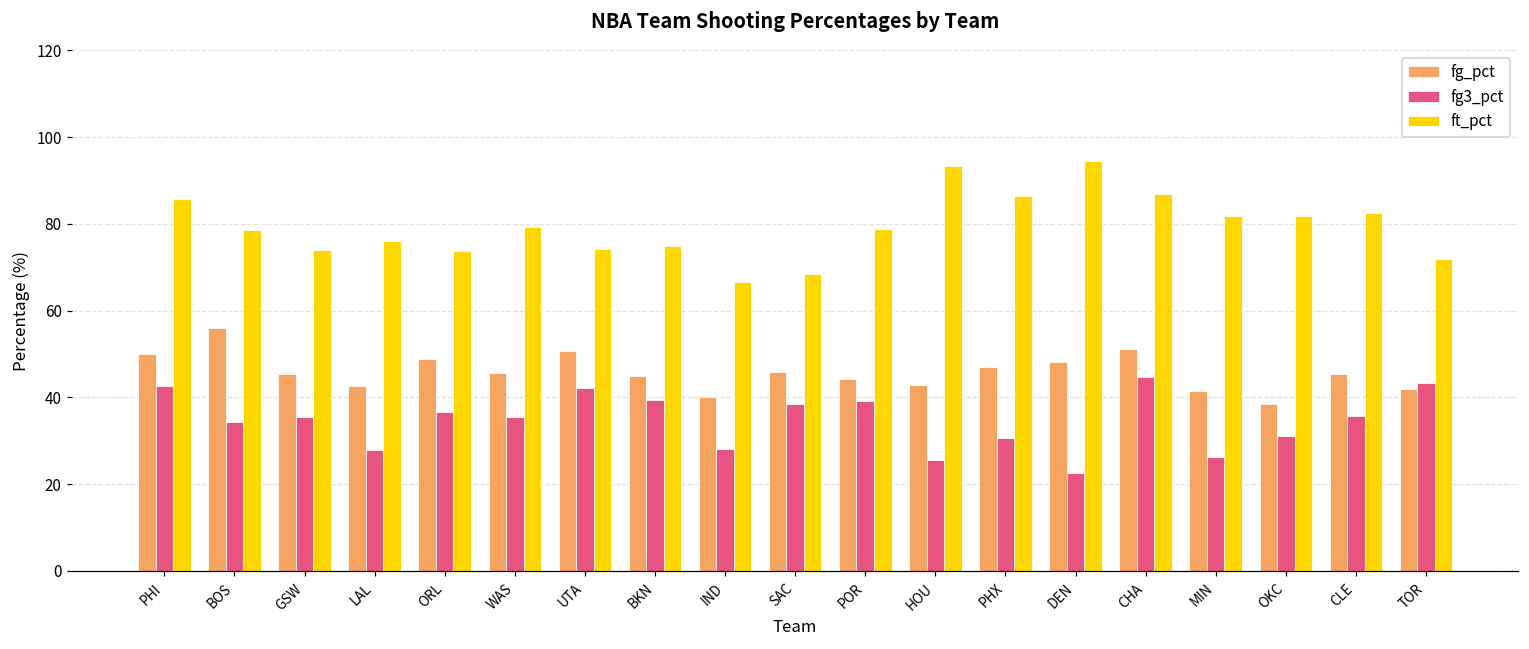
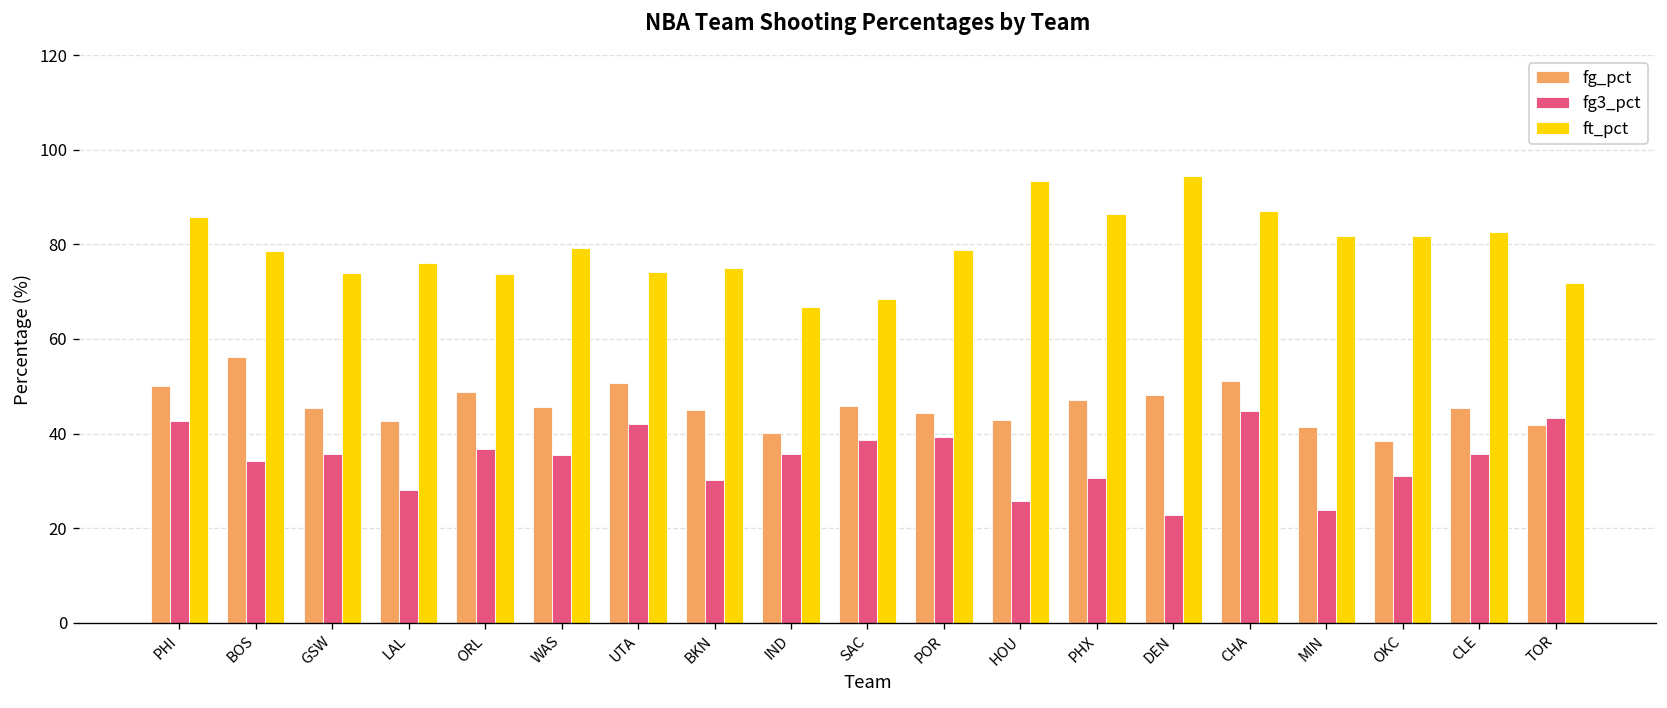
fg3_pct, BKN: 40 -> 30
fg3_pct, IND: 28 -> 36
fg3_pct, MIN: 26 -> 24
